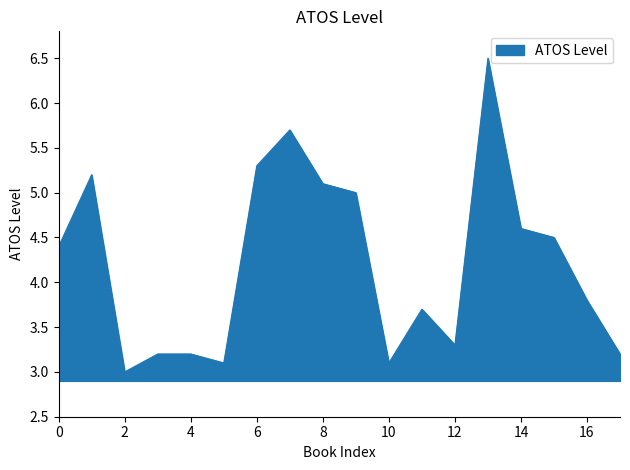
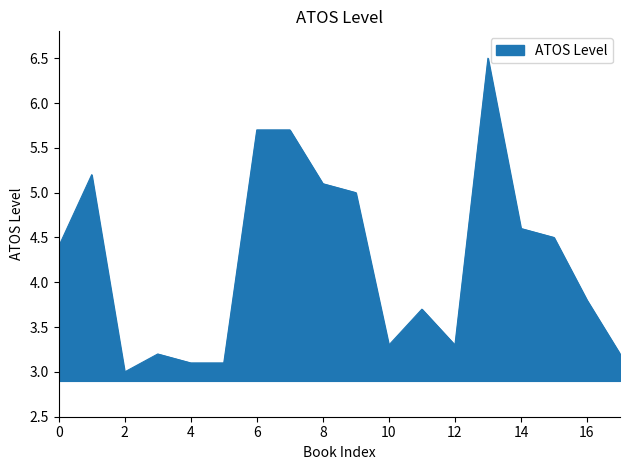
4: 3.2 -> 3.1
6: 5.3 -> 5.7
10: 3.1 -> 3.3
